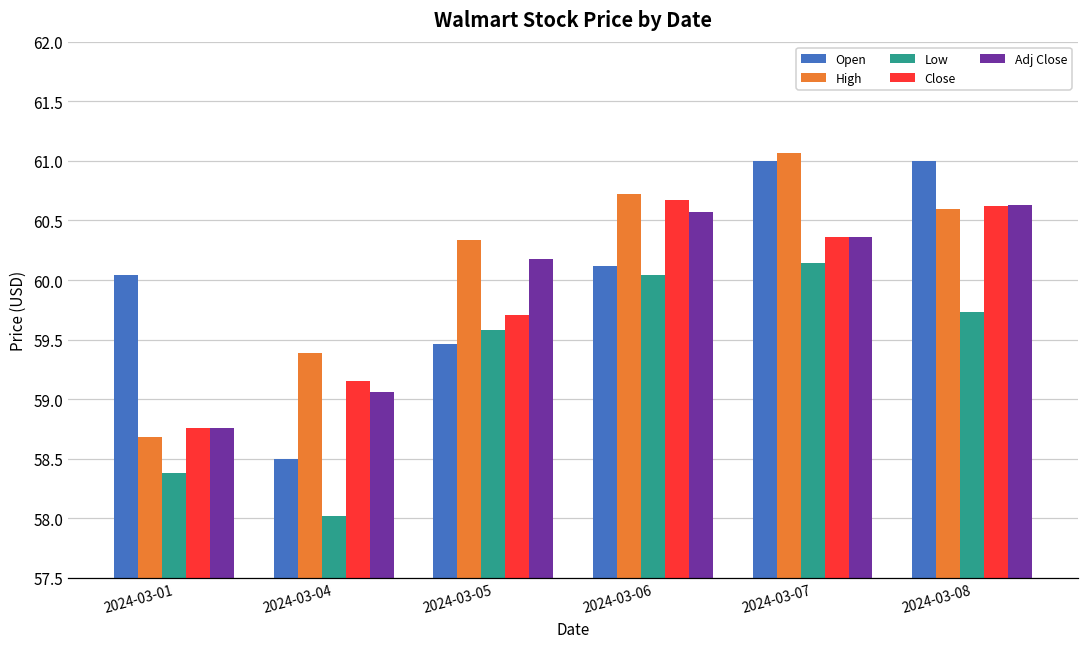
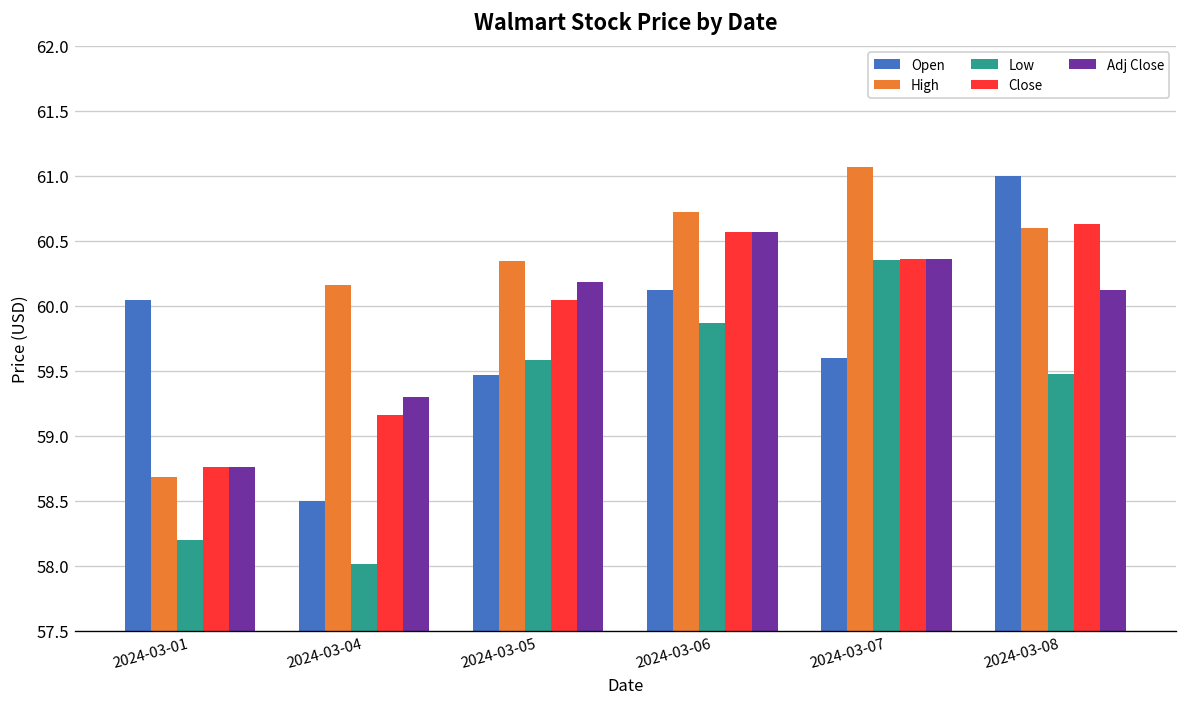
Low, 2024-03-01: 58.38 -> 58.20
High, 2024-03-04: 59.39 -> 60.16
Adj Close, 2024-03-04: 59.06 -> 59.30
Close, 2024-03-05: 59.71 -> 60.04
Low, 2024-03-06: 60.04 -> 59.86
Close, 2024-03-06: 60.67 -> 60.57
Open, 2024-03-07: 61.0 -> 59.6
Low, 2024-03-07: 60.15 -> 60.35
Low, 2024-03-08: 59.73 -> 59.47
Adj Close, 2024-03-08: 60.63 -> 60.12
